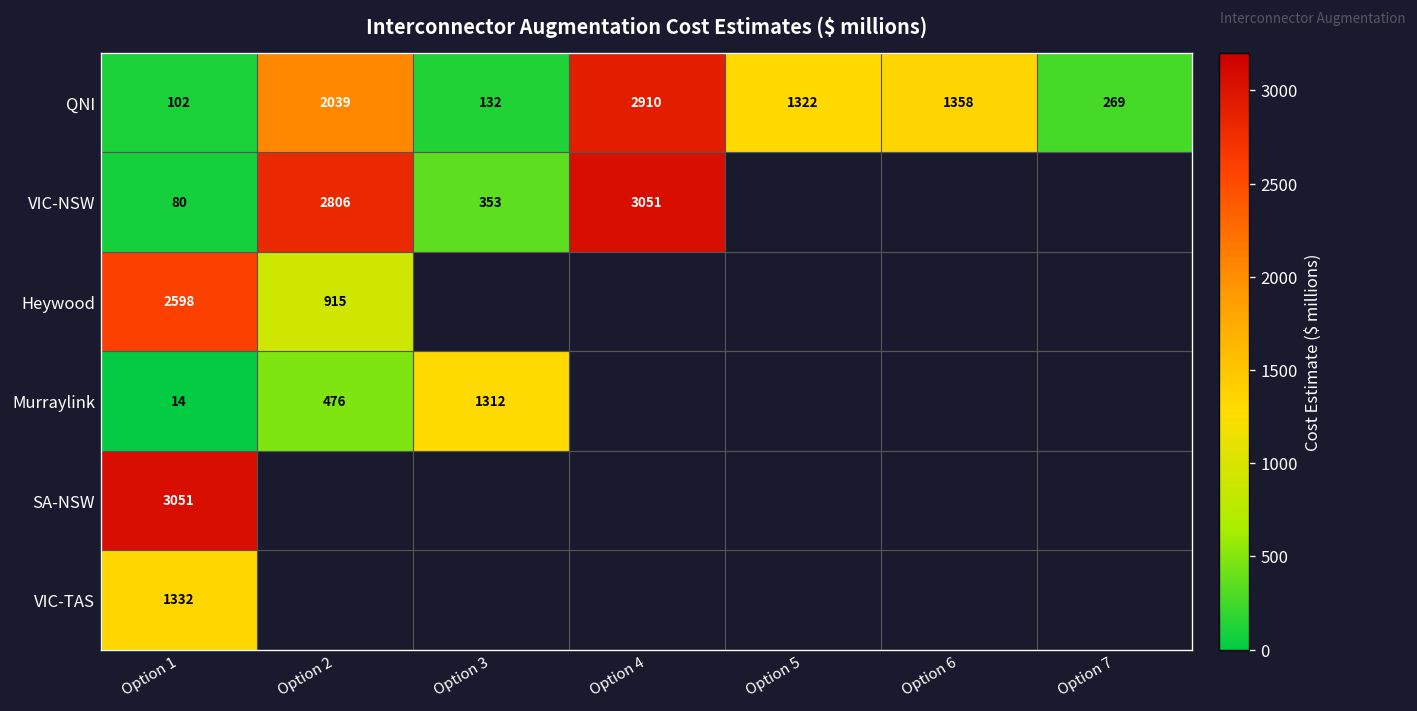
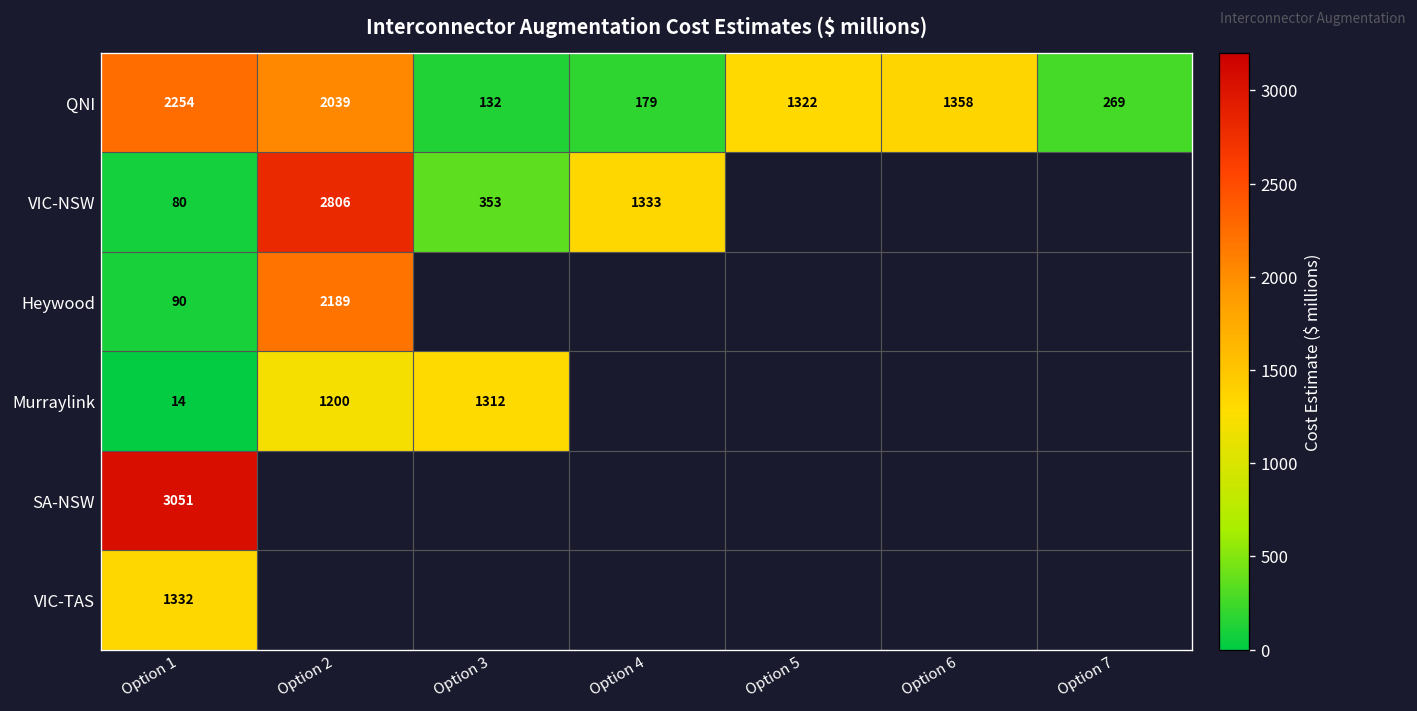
QNI, Option 1: 102 -> 2254
QNI, Option 4: 2910 -> 179
VIC-NSW, Option 4: 3051 -> 1333
Heywood, Option 1: 2598 -> 90
Heywood, Option 2: 915 -> 2189
Murraylink, Option 2: 476 -> 1200
